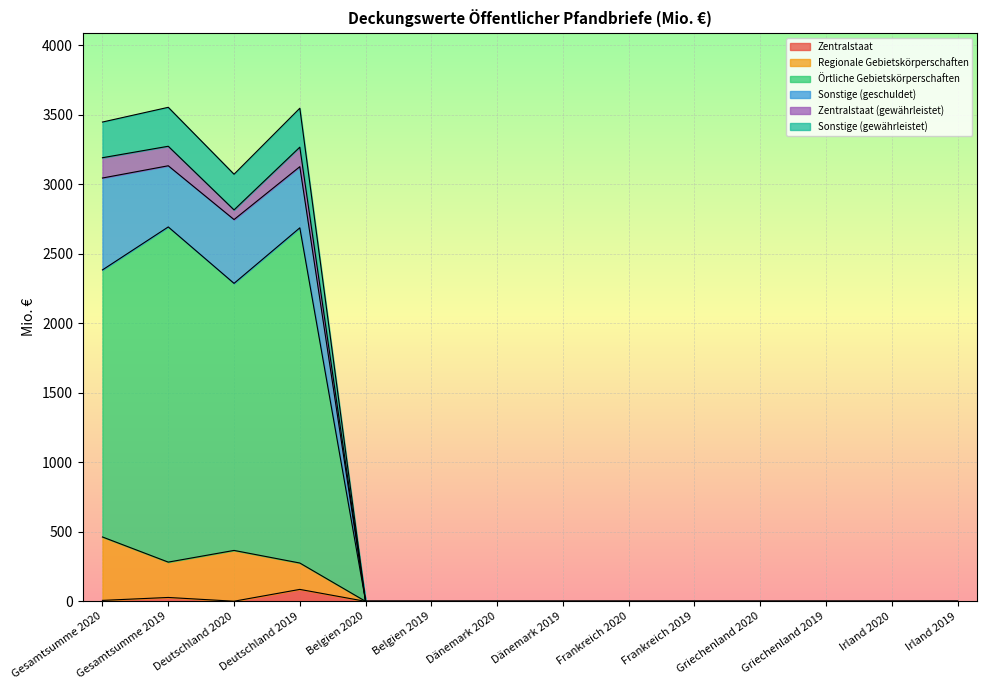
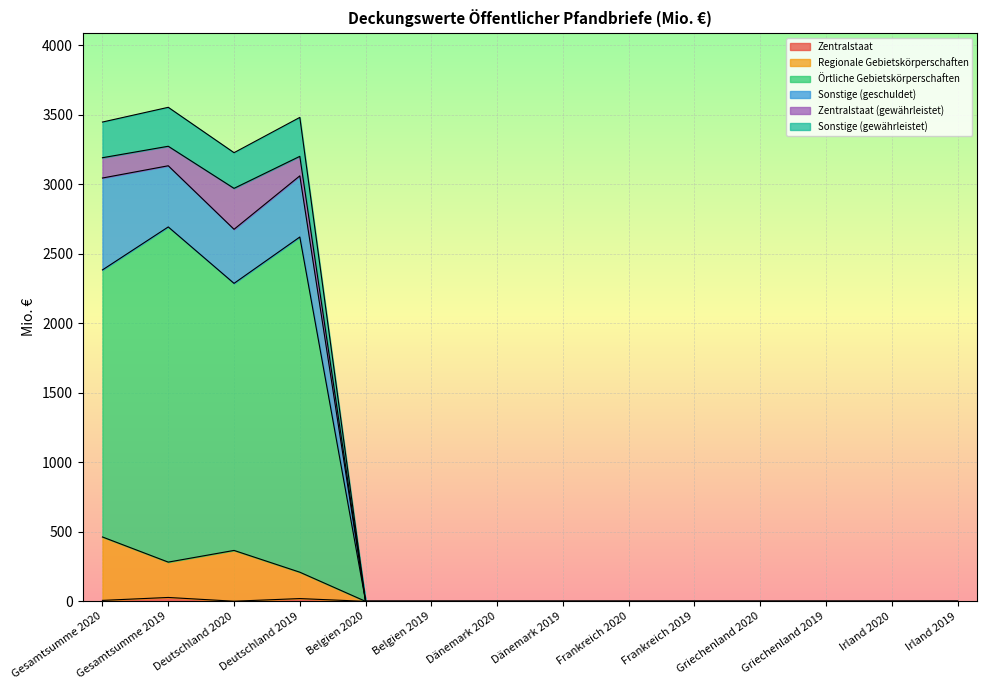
Sonstige (geschuldet), Deutschland 2020: 460 -> 390
Zentralstaat (gewährleistet), Deutschland 2020: 70 -> 290
Zentralstaat, Deutschland 2019: 90 -> 20
